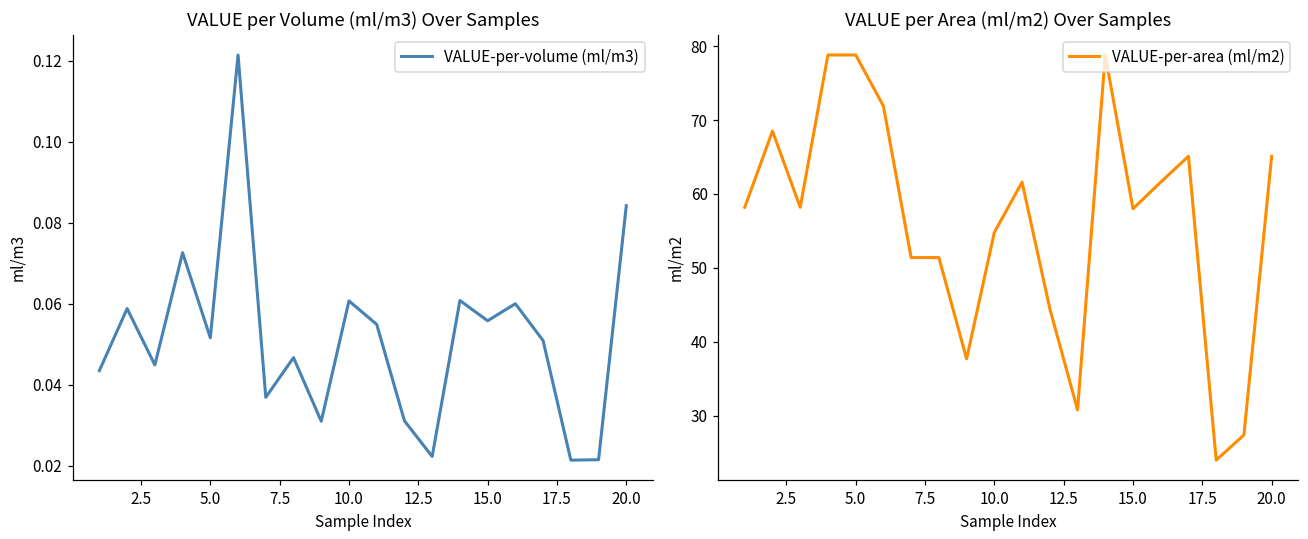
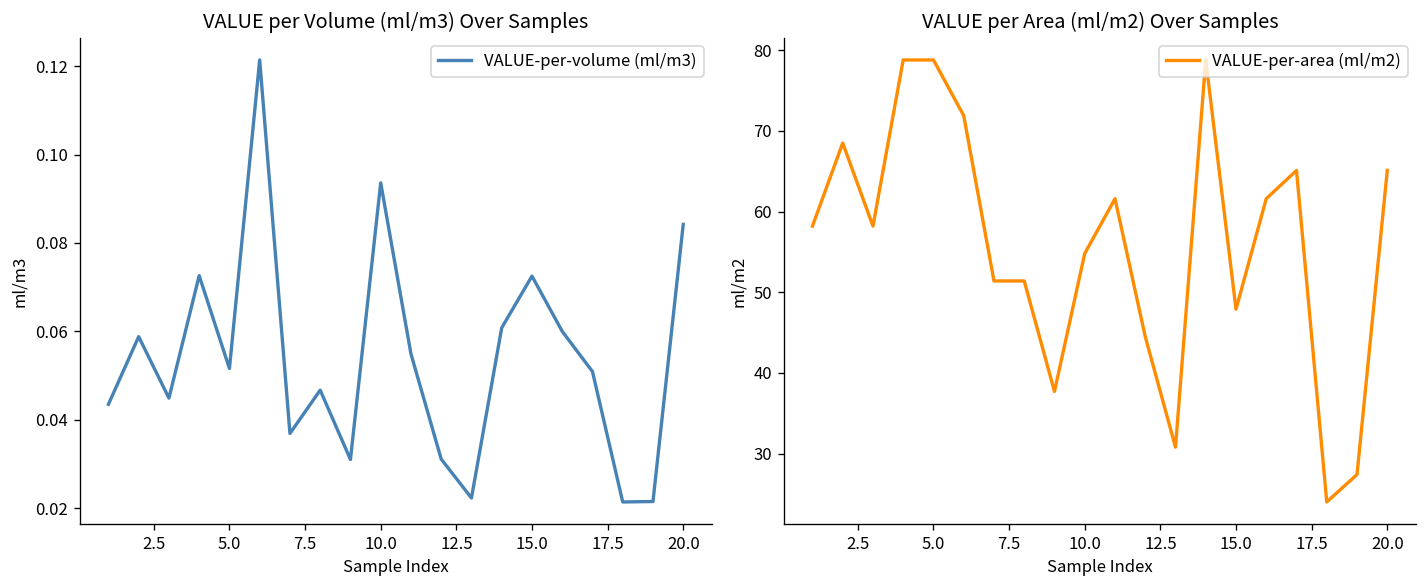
VALUE per Volume (ml/m3) Over Samples, 10.0: 0.061 -> 0.094
VALUE per Volume (ml/m3) Over Samples, 15.0: 0.056 -> 0.073
VALUE per Area (ml/m2) Over Samples, 15.0: 58 -> 48
